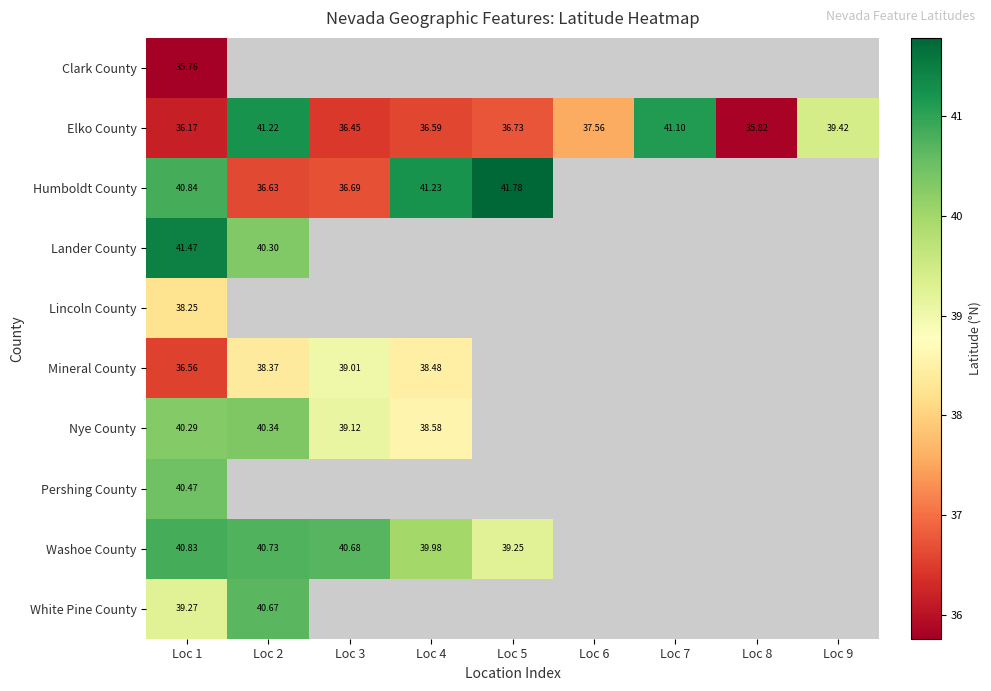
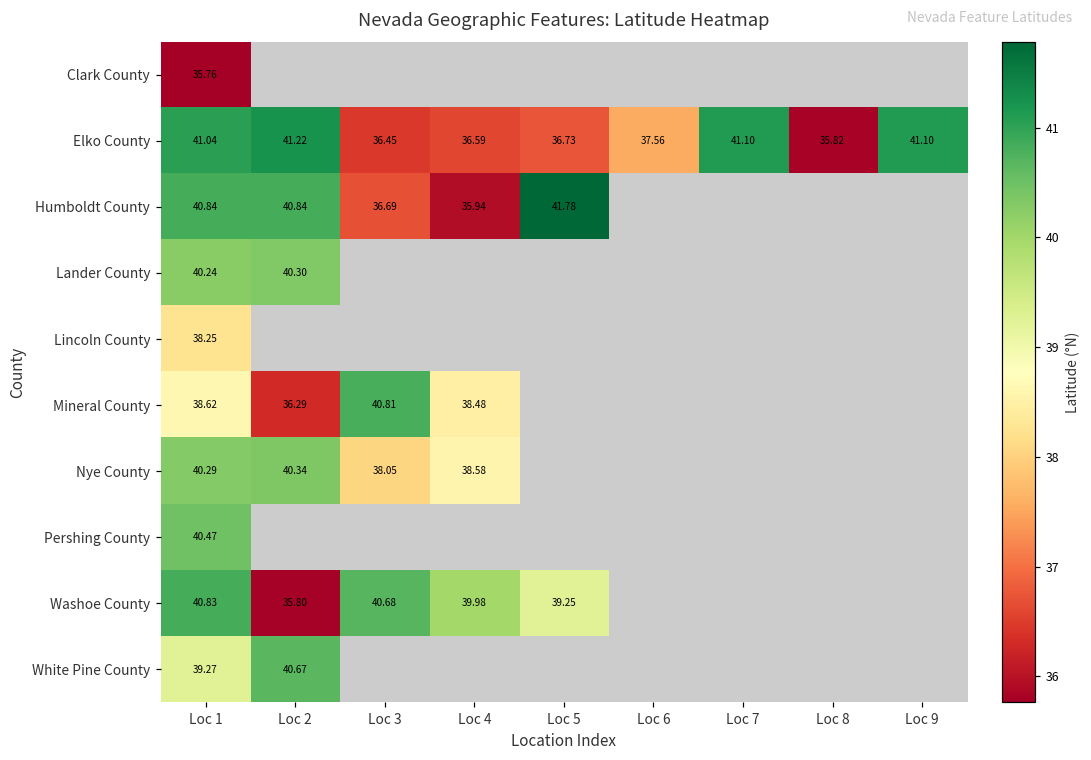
Elko County, Loc 1: 36.17 -> 41.04
Elko County, Loc 9: 39.42 -> 41.10
Humboldt County, Loc 2: 36.63 -> 40.84
Humboldt County, Loc 4: 41.23 -> 35.94
Lander County, Loc 1: 41.47 -> 40.24
Mineral County, Loc 1: 36.56 -> 38.62
Mineral County, Loc 2: 38.37 -> 36.29
Mineral County, Loc 3: 39.01 -> 40.81
Nye County, Loc 3: 39.12 -> 38.05
Washoe County, Loc 2: 40.73 -> 35.80
